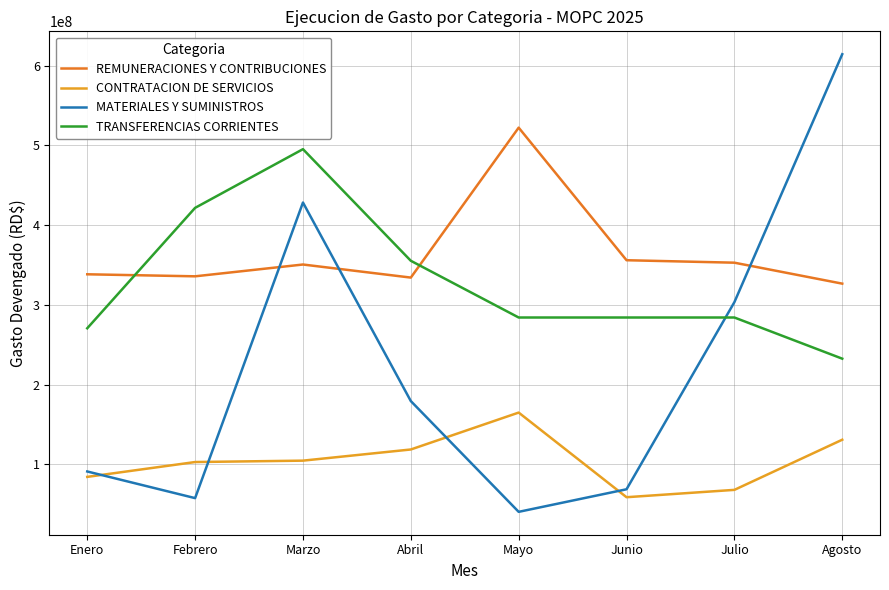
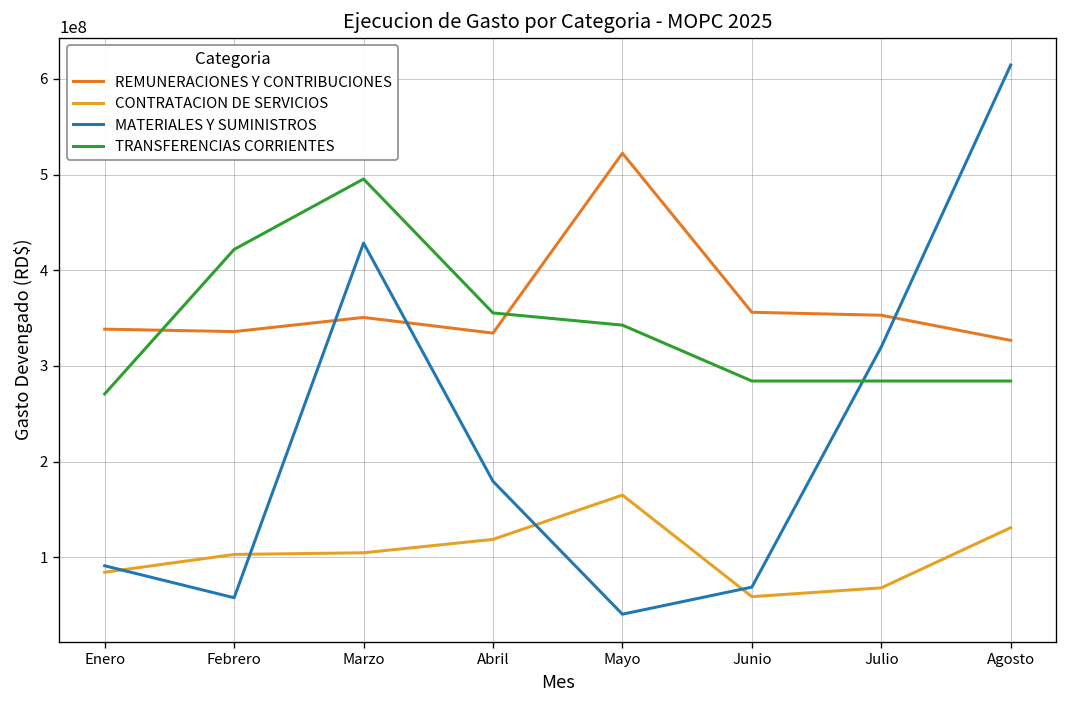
TRANSFERENCIAS CORRIENTES, Mayo: 280000000 -> 340000000
MATERIALES Y SUMINISTROS, Julio: 300000000 -> 320000000
TRANSFERENCIAS CORRIENTES, Agosto: 230000000 -> 280000000
